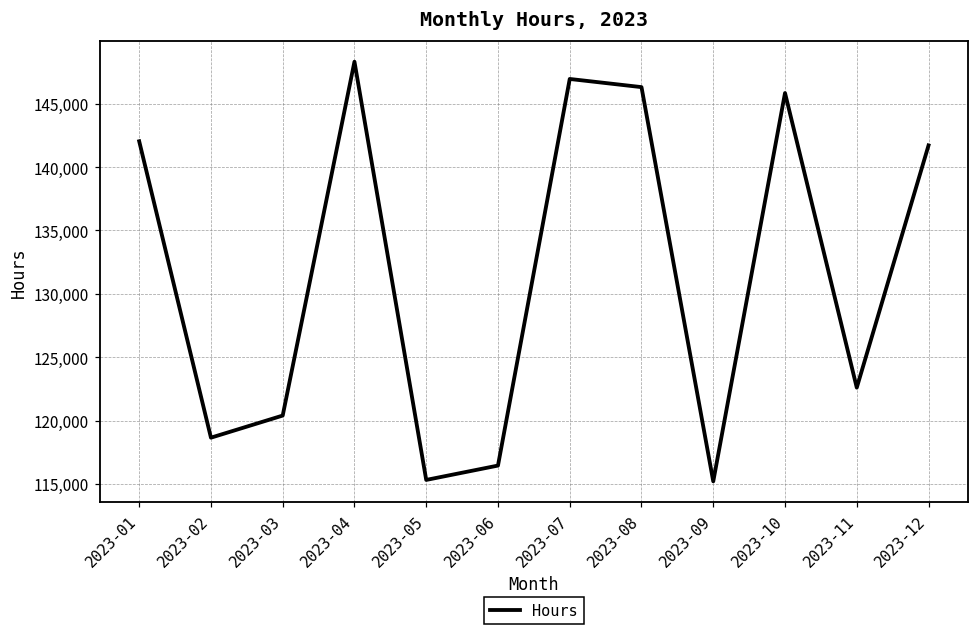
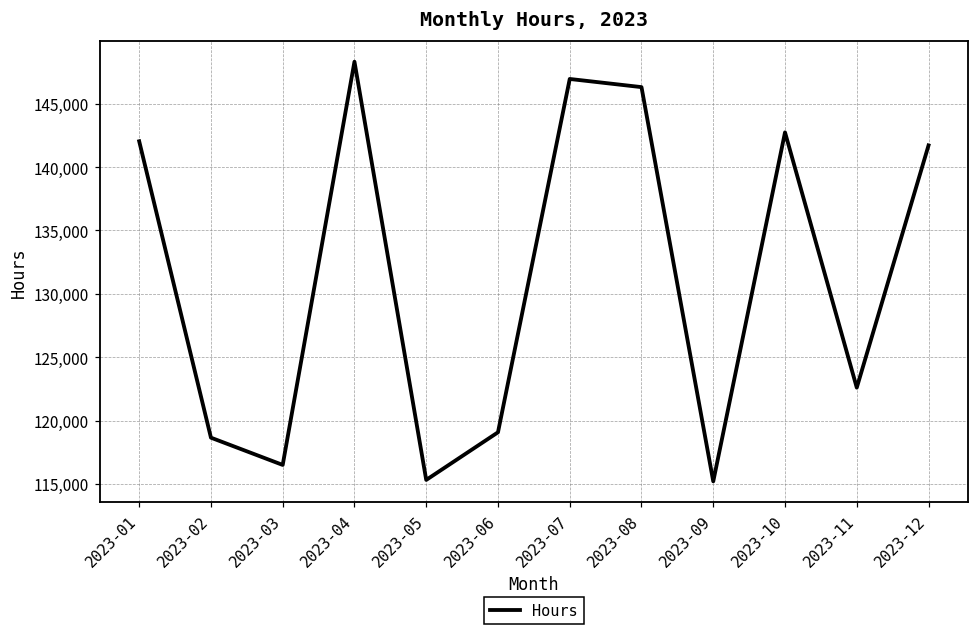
2023-03: 120,400 -> 116,500
2023-06: 116,400 -> 119,100
2023-10: 145,800 -> 142,700
